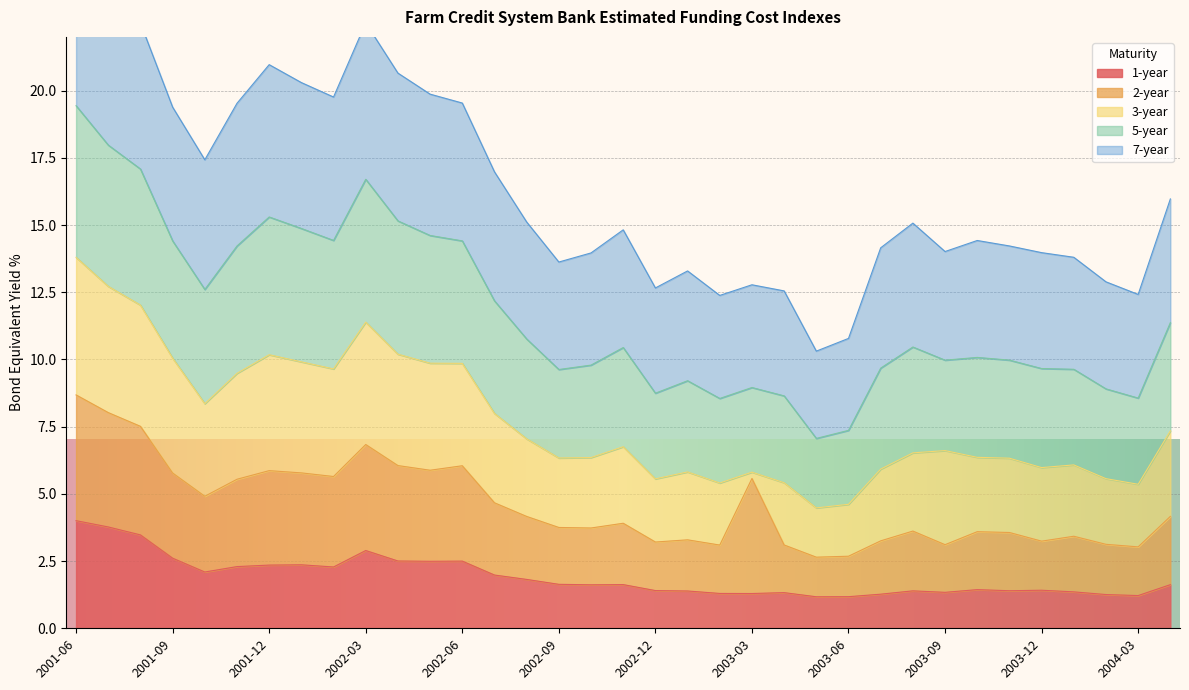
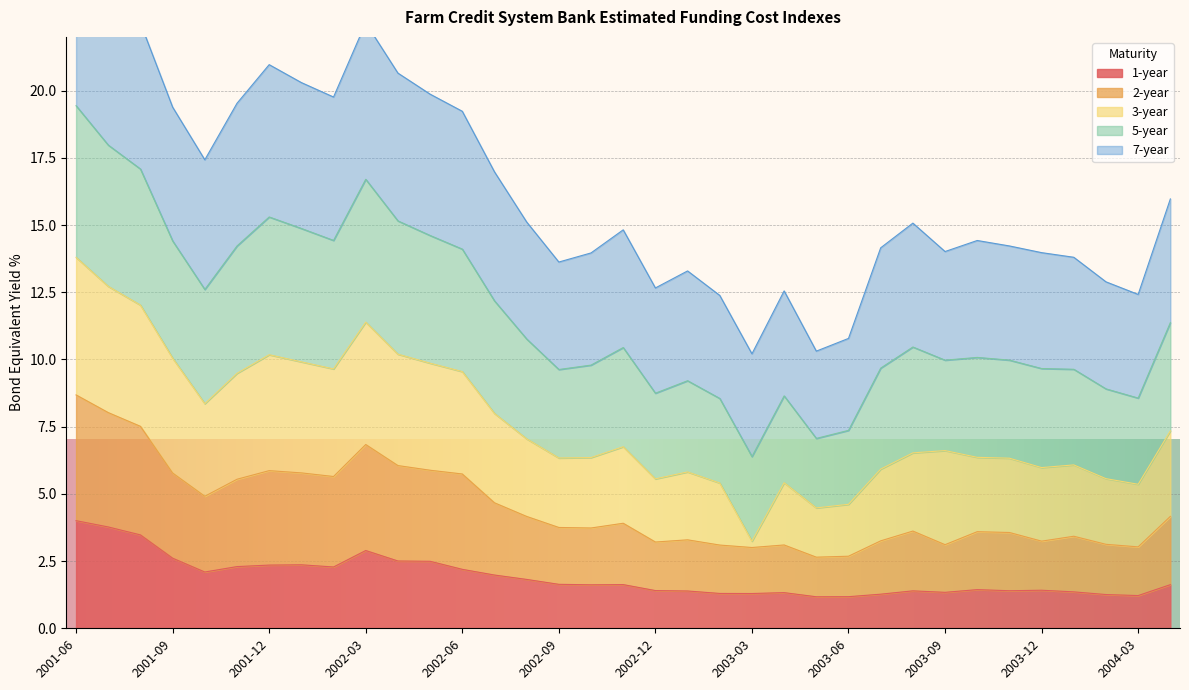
1-year, 2002-06: 2.5 -> 2.2
2-year, 2003-03: 4.3 -> 1.7
